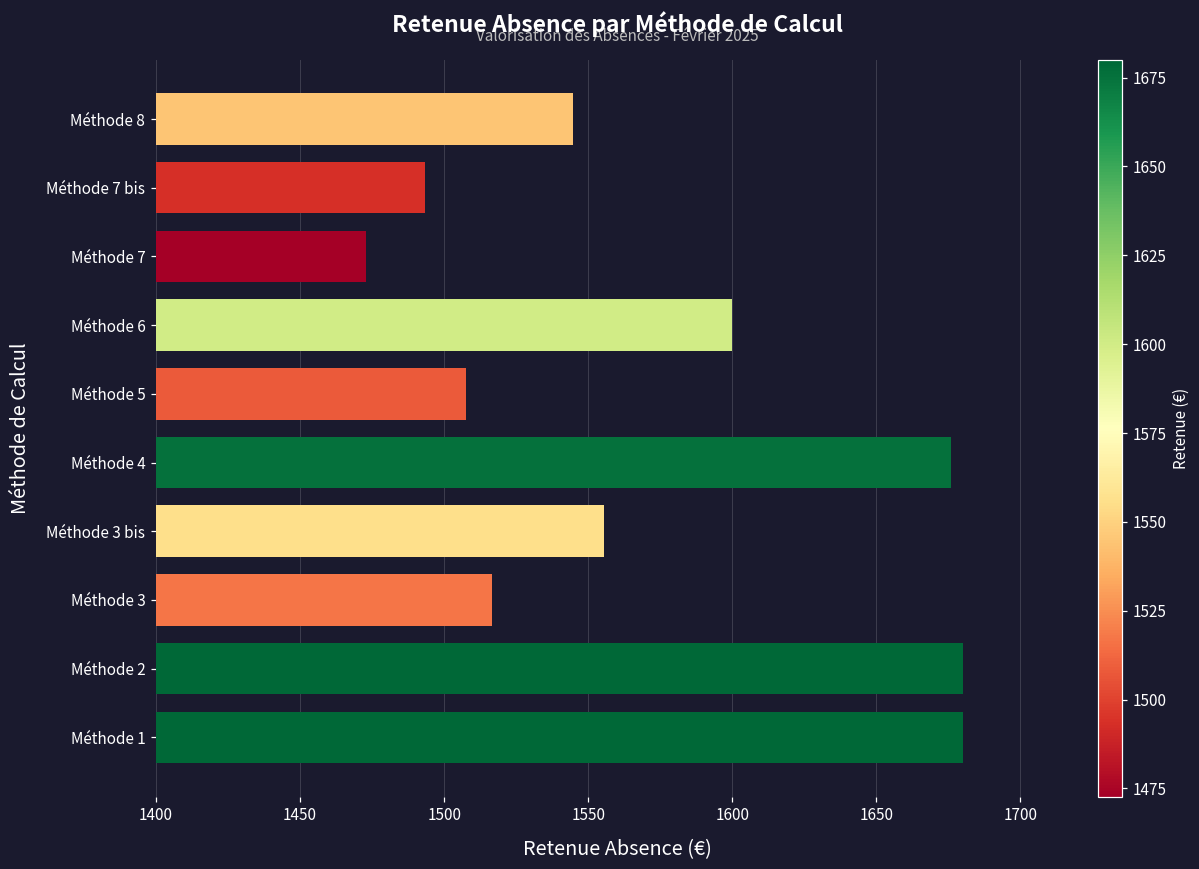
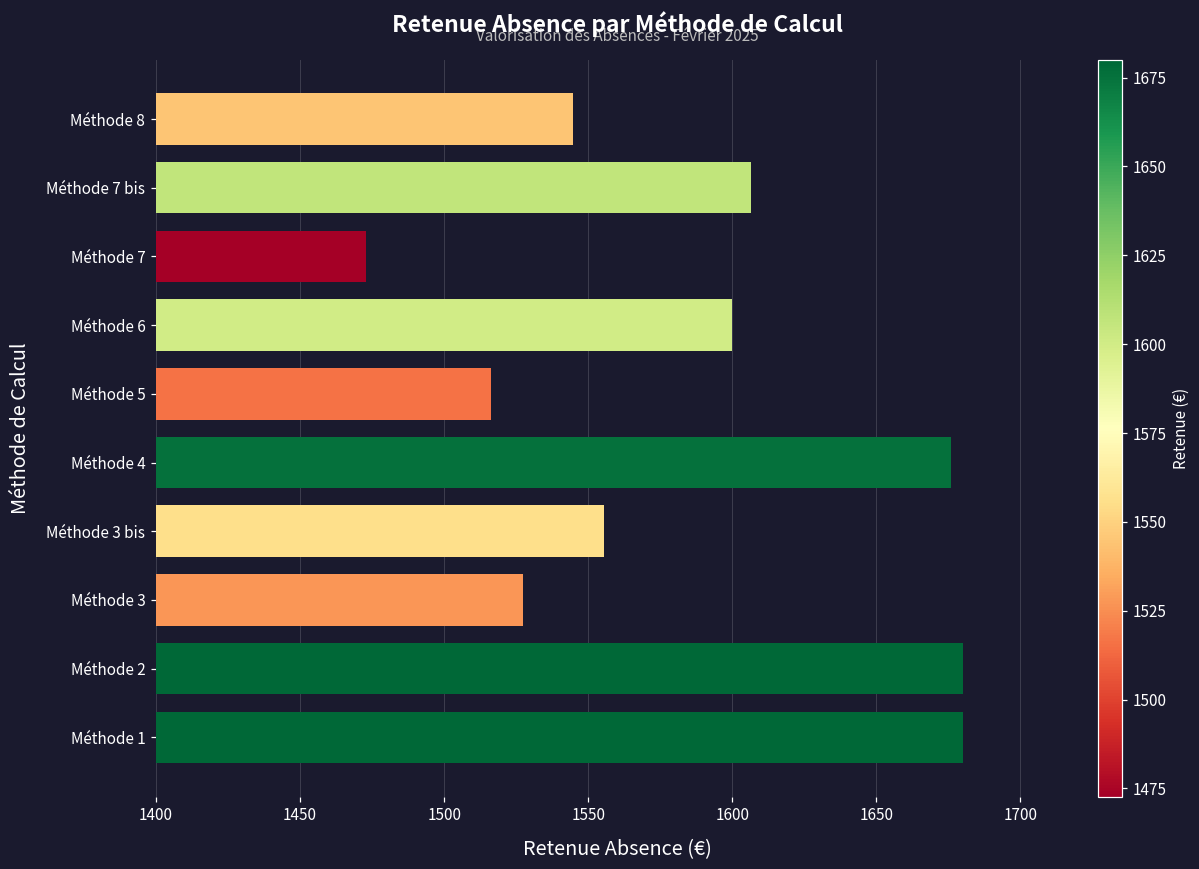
Méthode 7 bis: 1493 -> 1607
Méthode 5: 1508 -> 1516
Méthode 3: 1517 -> 1527
